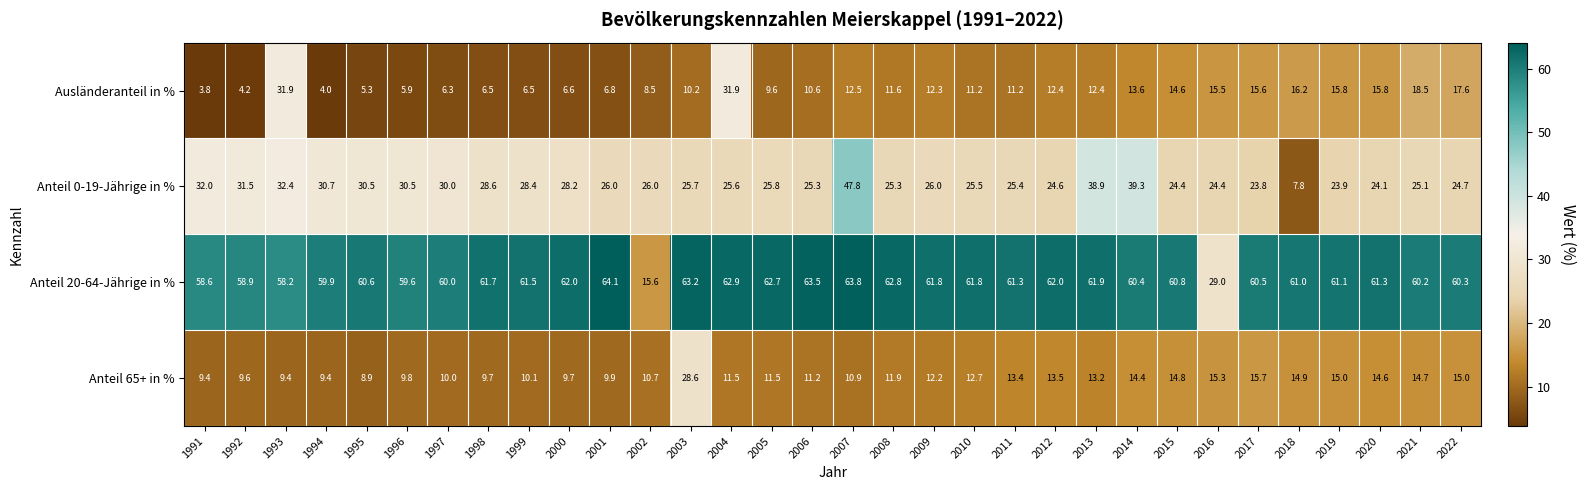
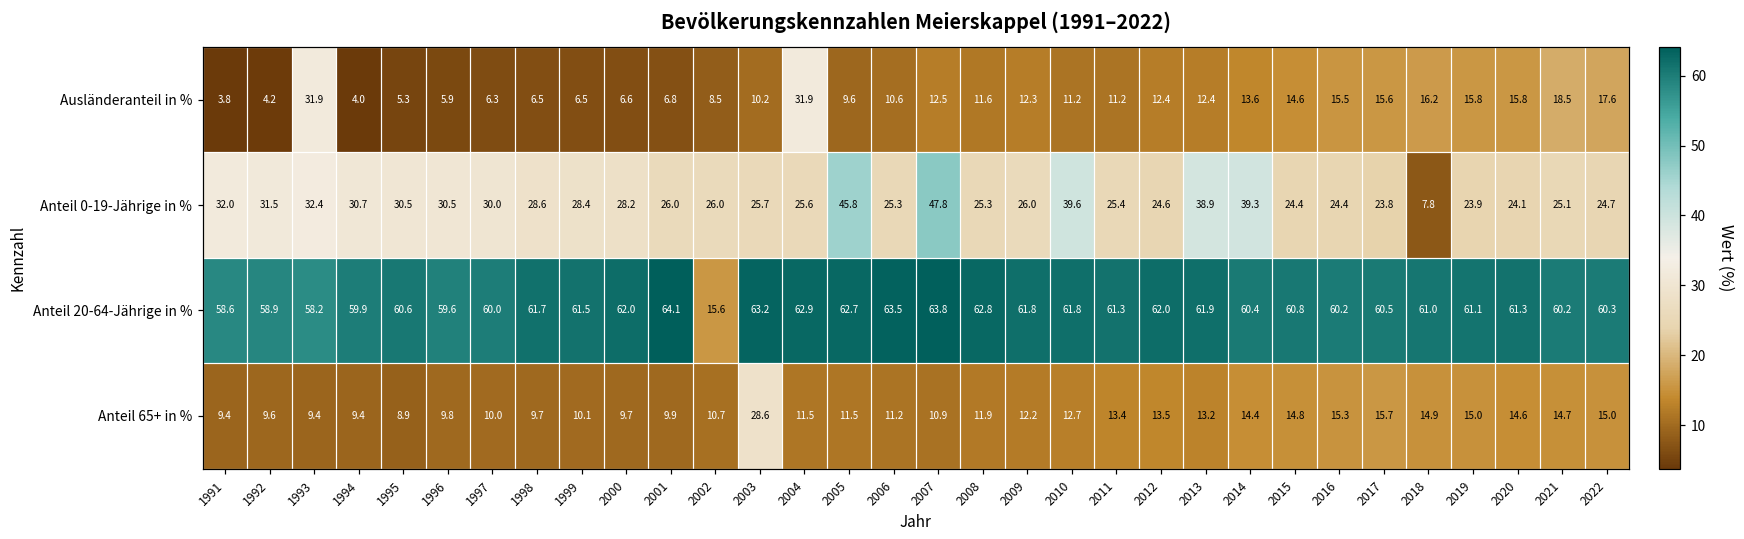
Anteil 0-19-Jährige in %, 2005: 25.8 -> 45.8
Anteil 0-19-Jährige in %, 2010: 25.5 -> 39.6
Anteil 20-64-Jährige in %, 2016: 29.0 -> 60.2
